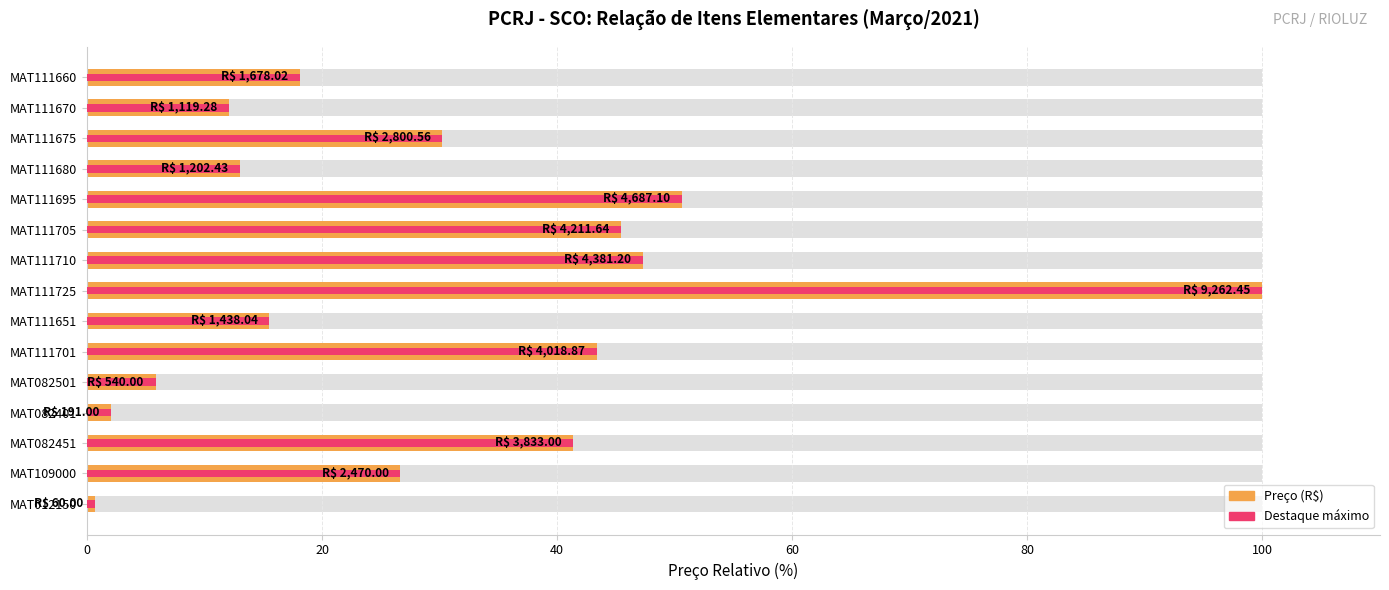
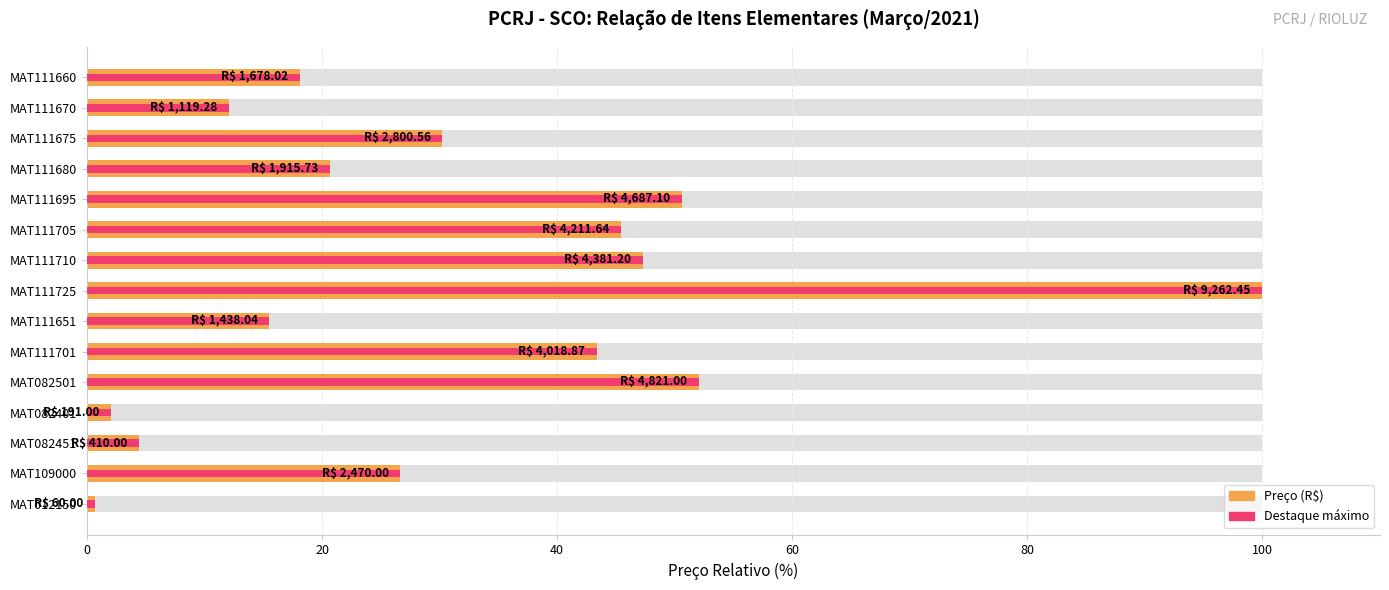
Preço (R$), MAT111680: 1,202.43 -> 1,915.73
Preço (R$), MAT082501: 540.00 -> 4,821.00
Preço (R$), MAT082451: 3,833.00 -> 410.00
